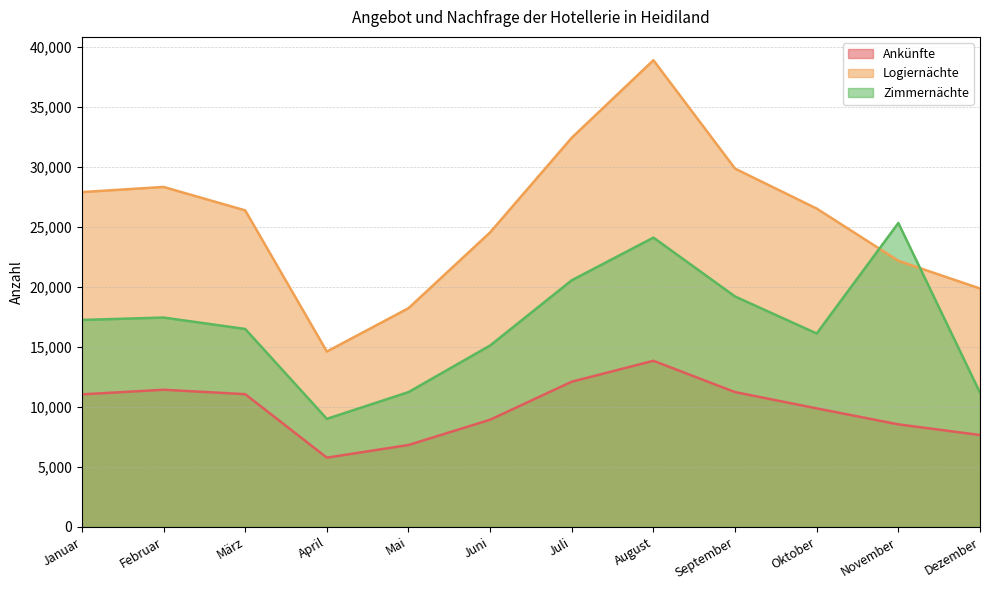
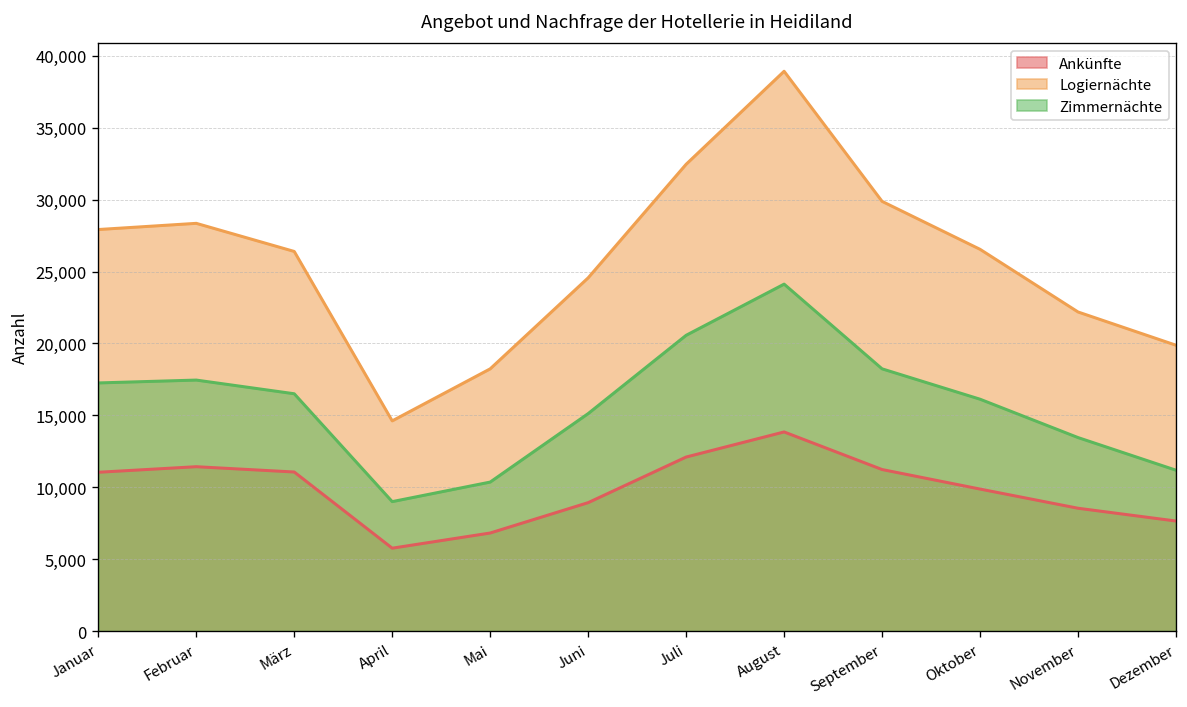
Zimmernächte, Mai: 11,200 -> 10,400
Zimmernächte, September: 19,200 -> 18,200
Zimmernächte, November: 25,300 -> 13,500
